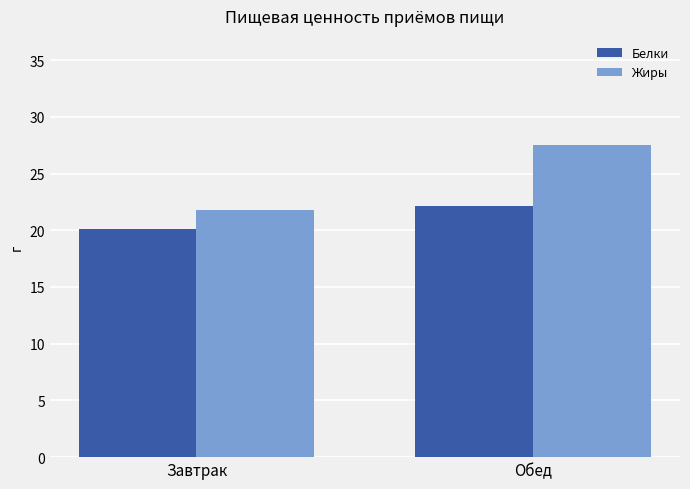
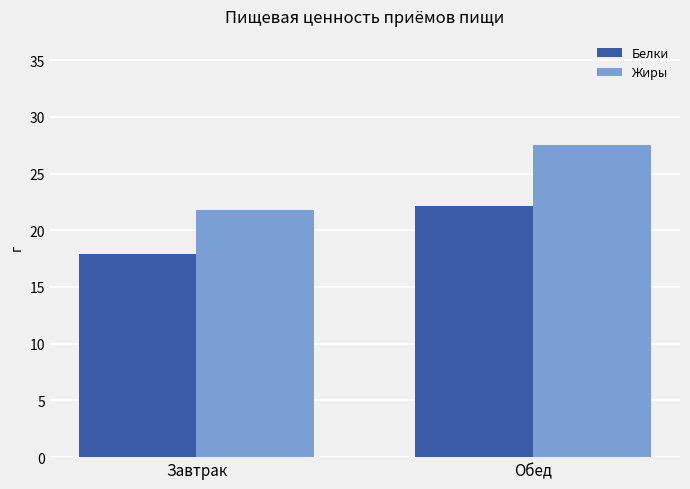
Белки, Завтрак: 20.1 -> 17.9
